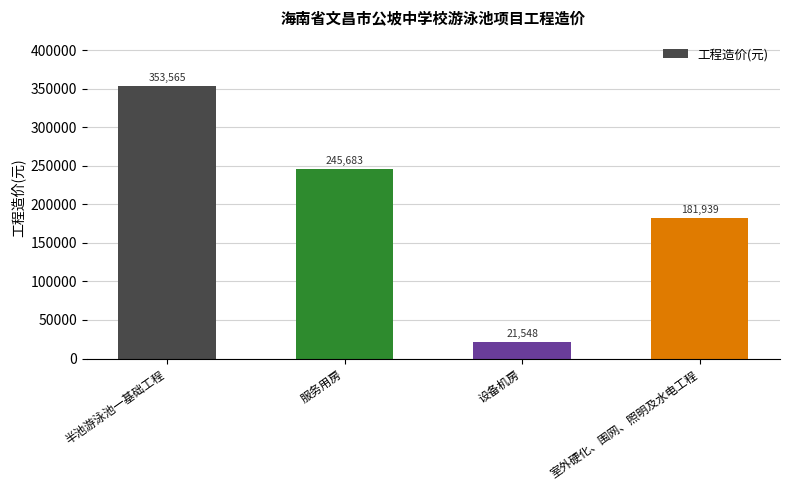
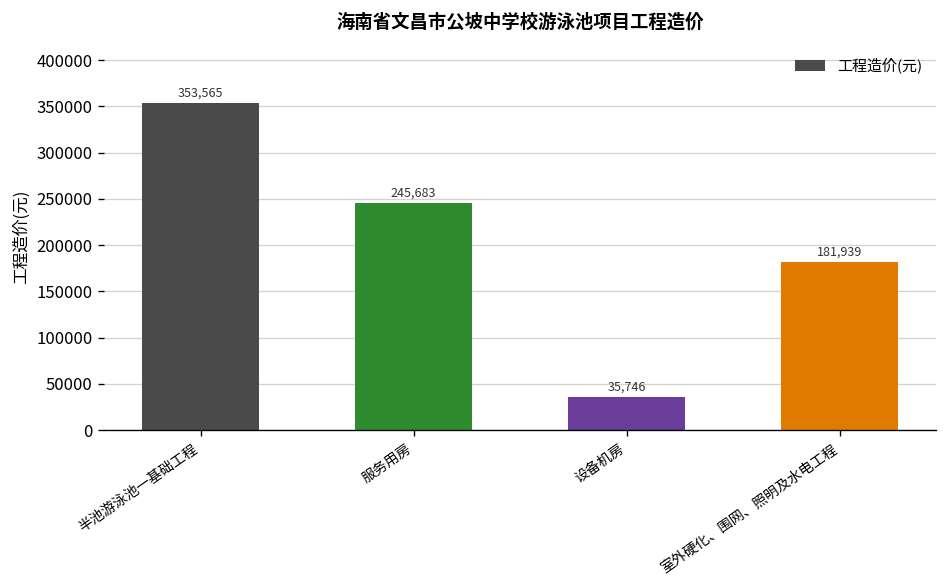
设备机房: 21,548 -> 35,746
